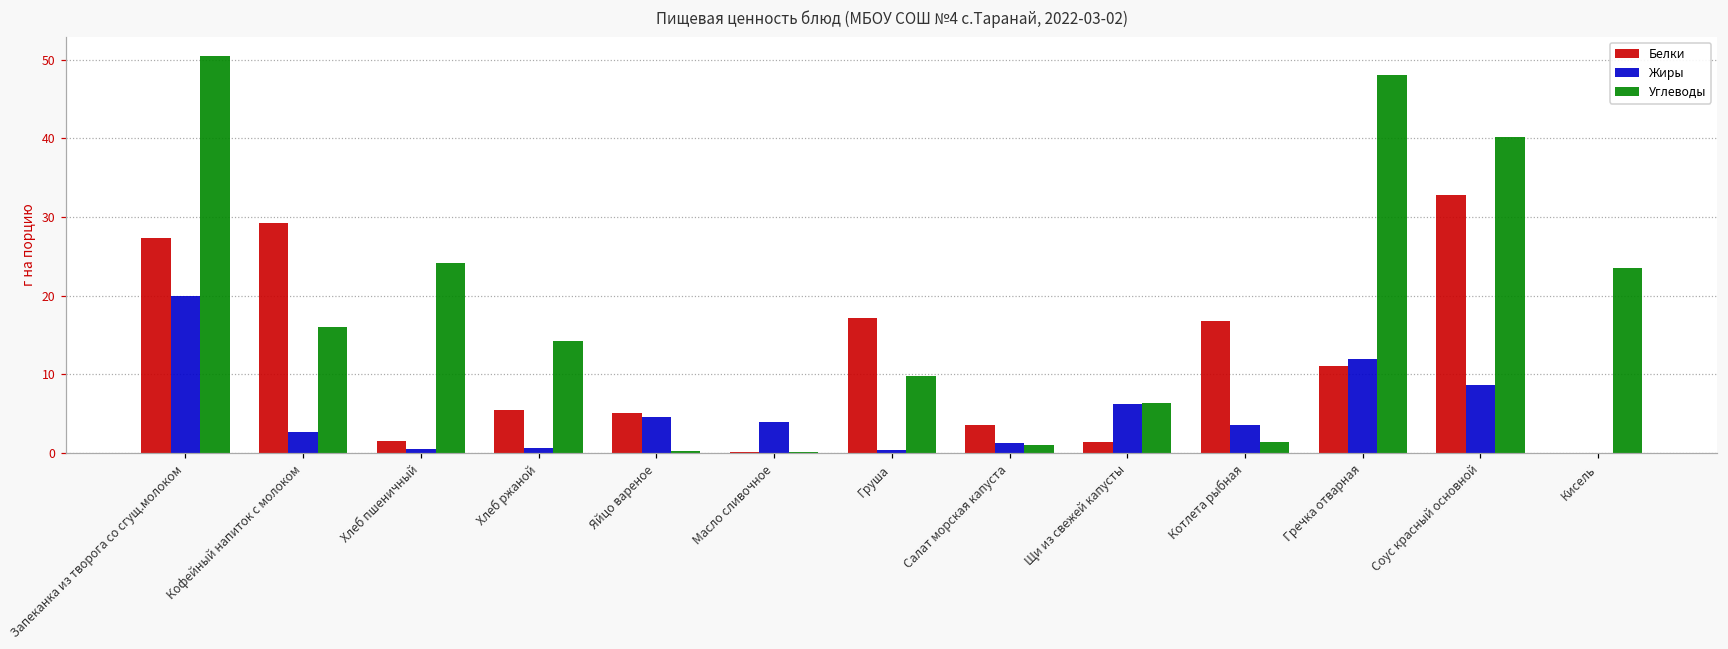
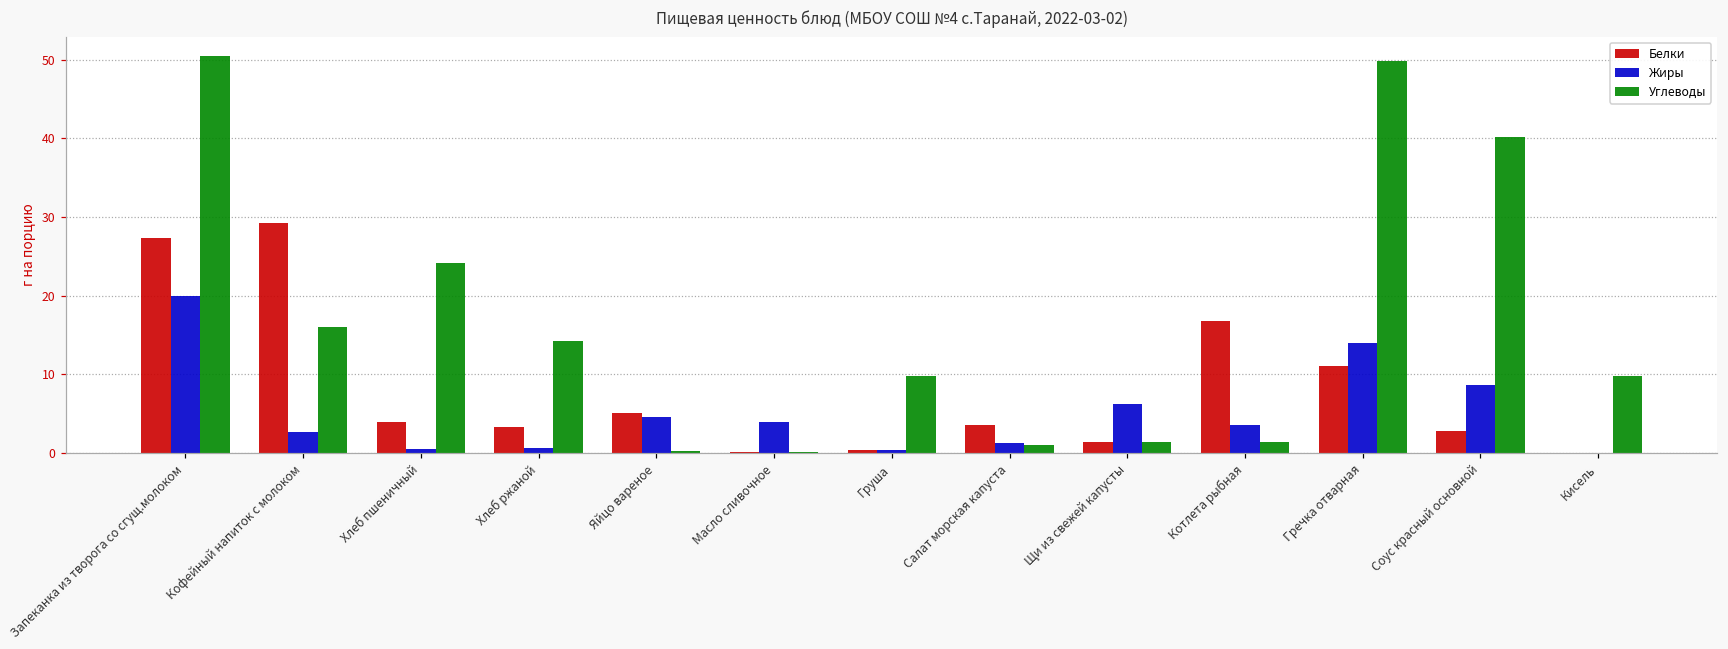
Белки, Хлеб пшеничный: 2 -> 4
Белки, Хлеб ржаной: 6 -> 3
Белки, Груша: 17 -> 0
Углеводы, Щи из свежей капусты: 6 -> 1
Жиры, Гречка отварная: 12 -> 14
Углеводы, Гречка отварная: 48 -> 50
Белки, Соус красный основной: 33 -> 3
Углеводы, Кисель: 24 -> 10
